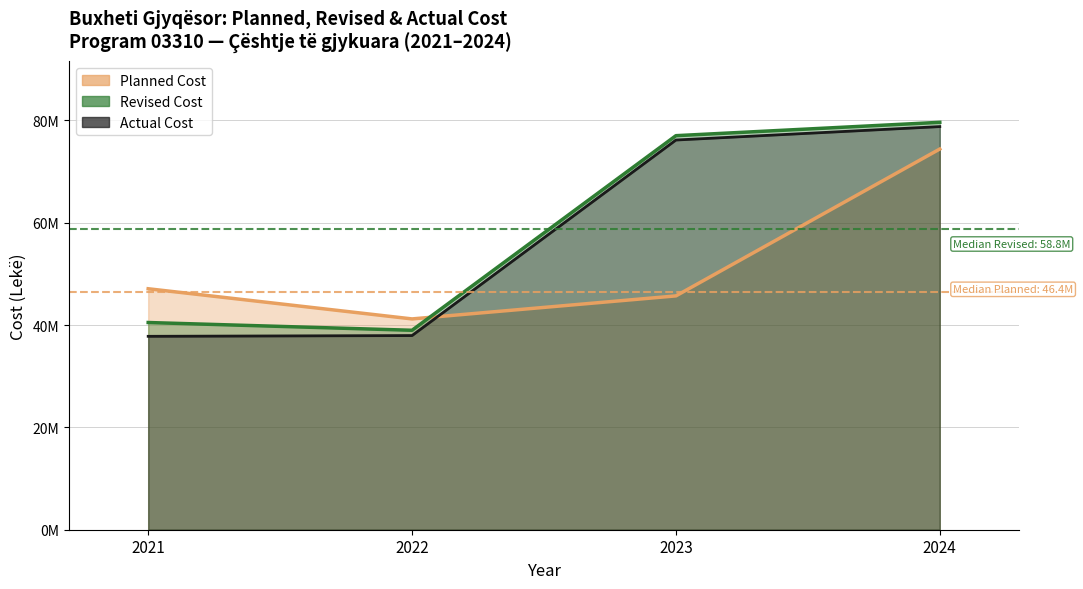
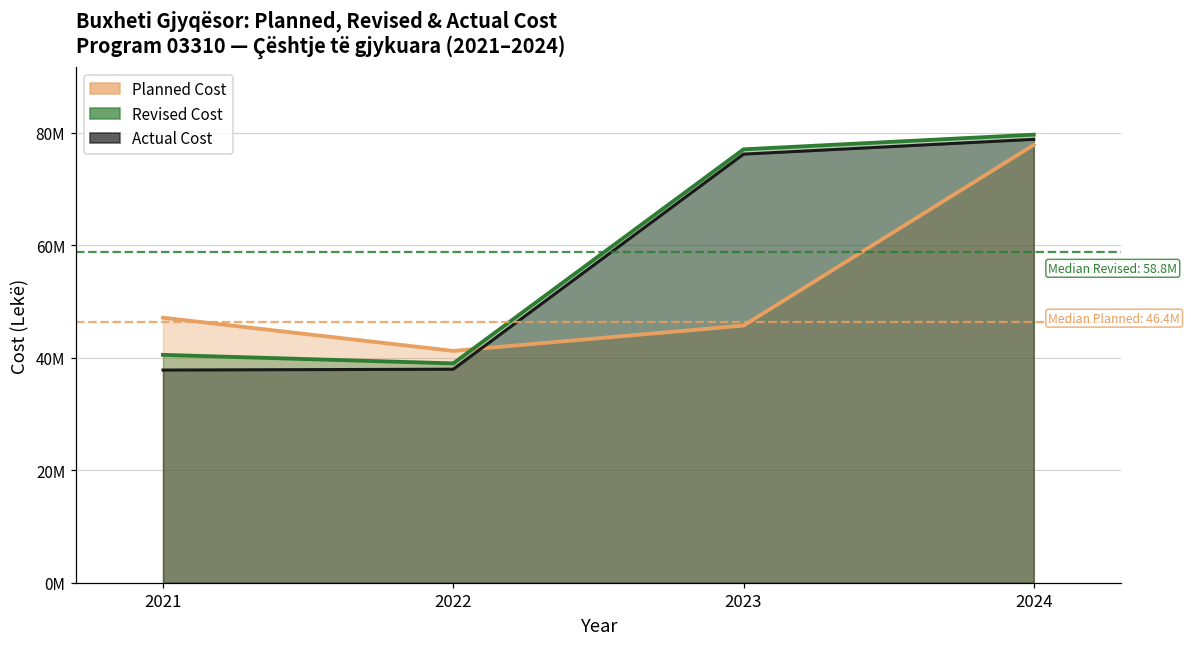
Planned Cost, 2024: 74000000 -> 78000000
